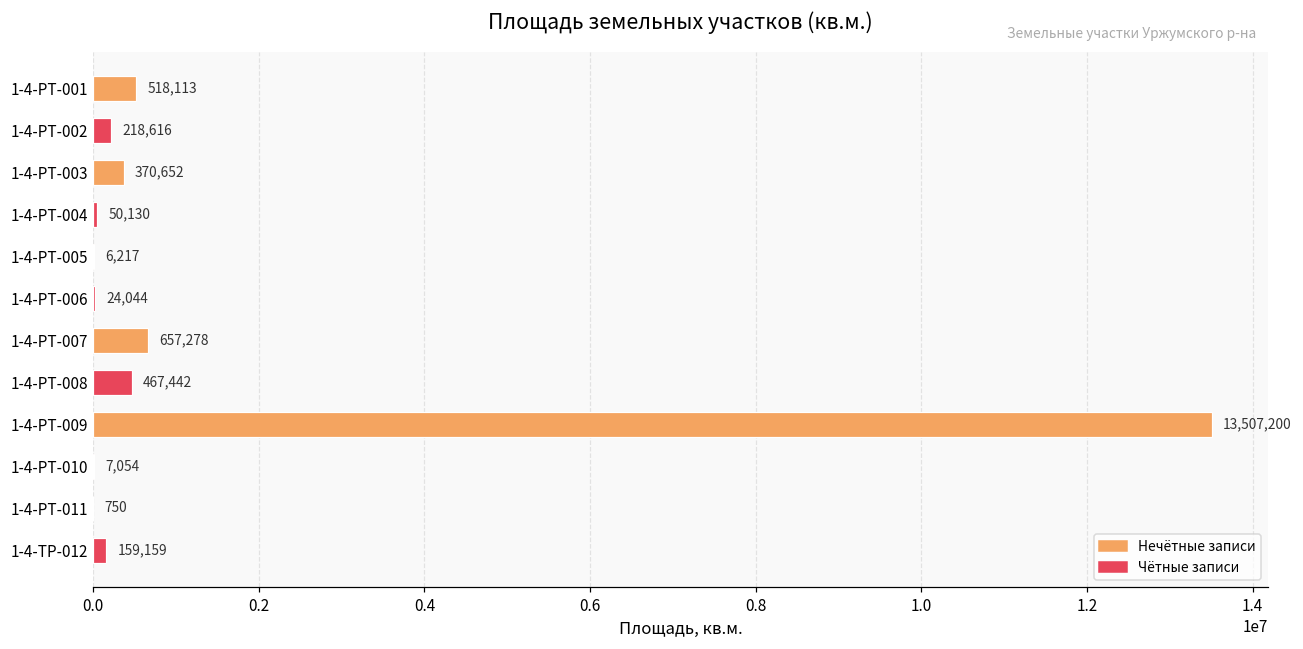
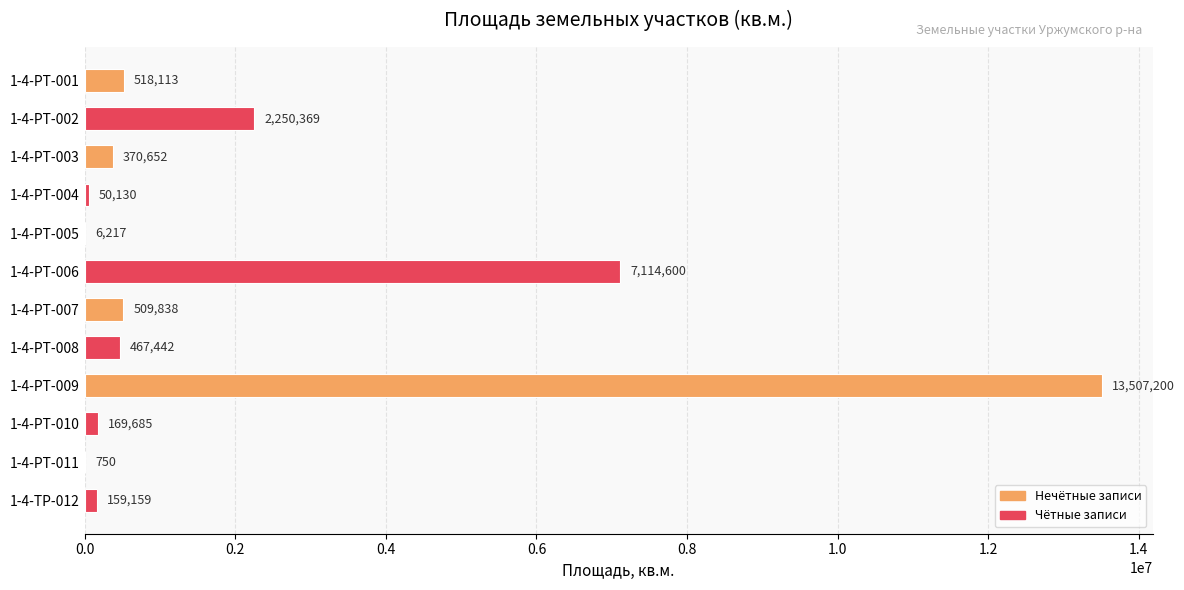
1-4-РТ-002: 218,616 -> 2,250,369
1-4-РТ-006: 24,044 -> 7,114,600
1-4-РТ-007: 657,278 -> 509,838
1-4-РТ-010: 7,054 -> 169,685
